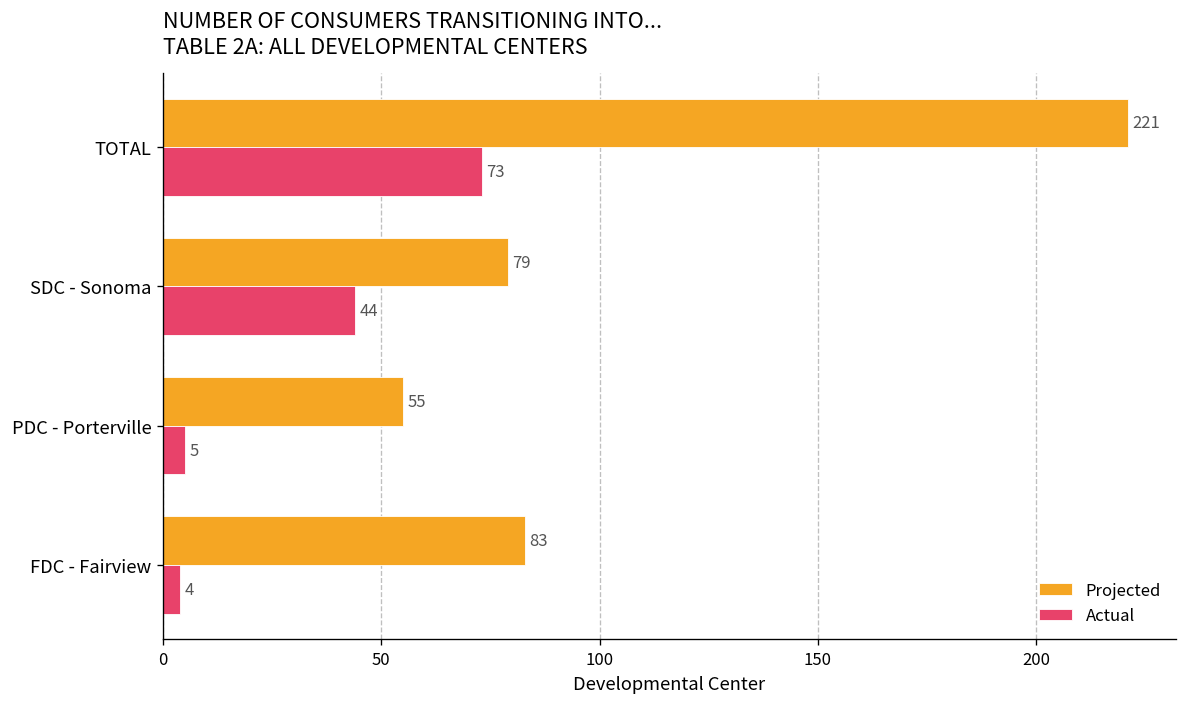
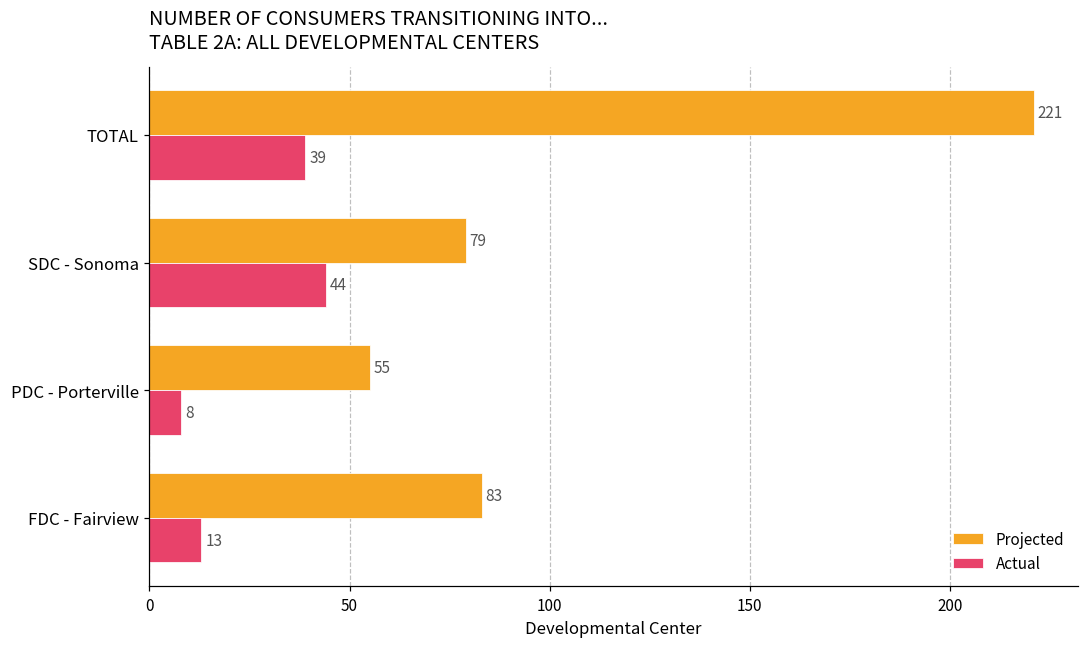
Actual, TOTAL: 73 -> 39
Actual, PDC - Porterville: 5 -> 8
Actual, FDC - Fairview: 4 -> 13
